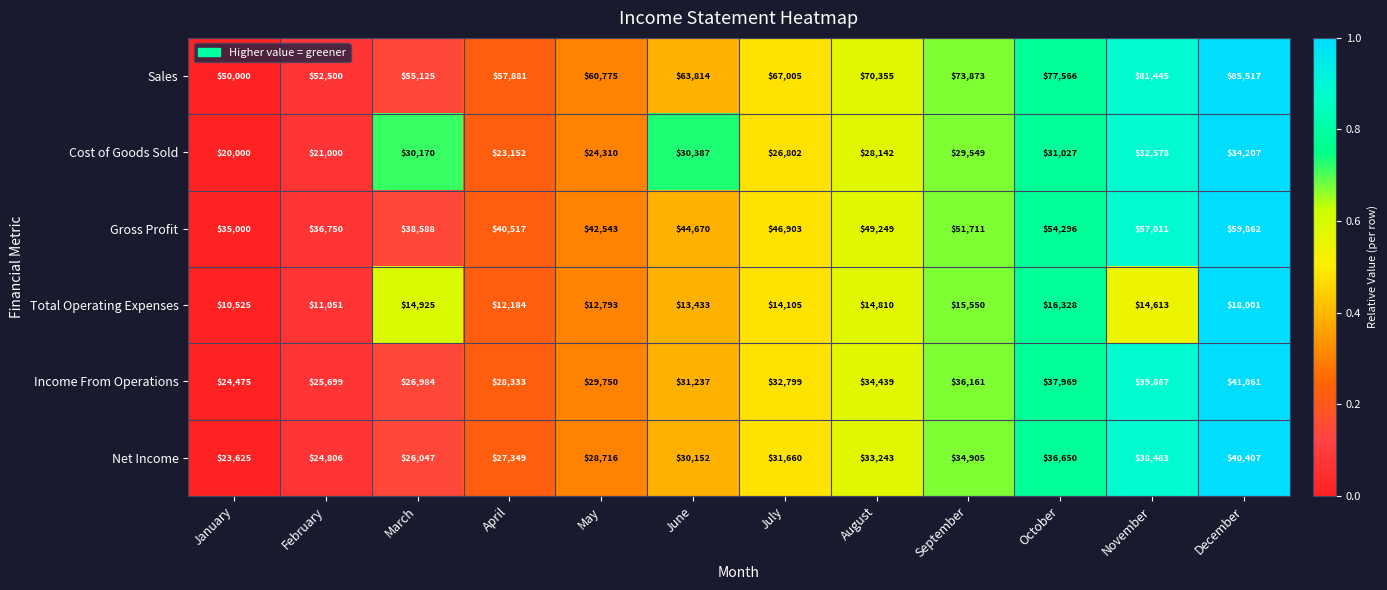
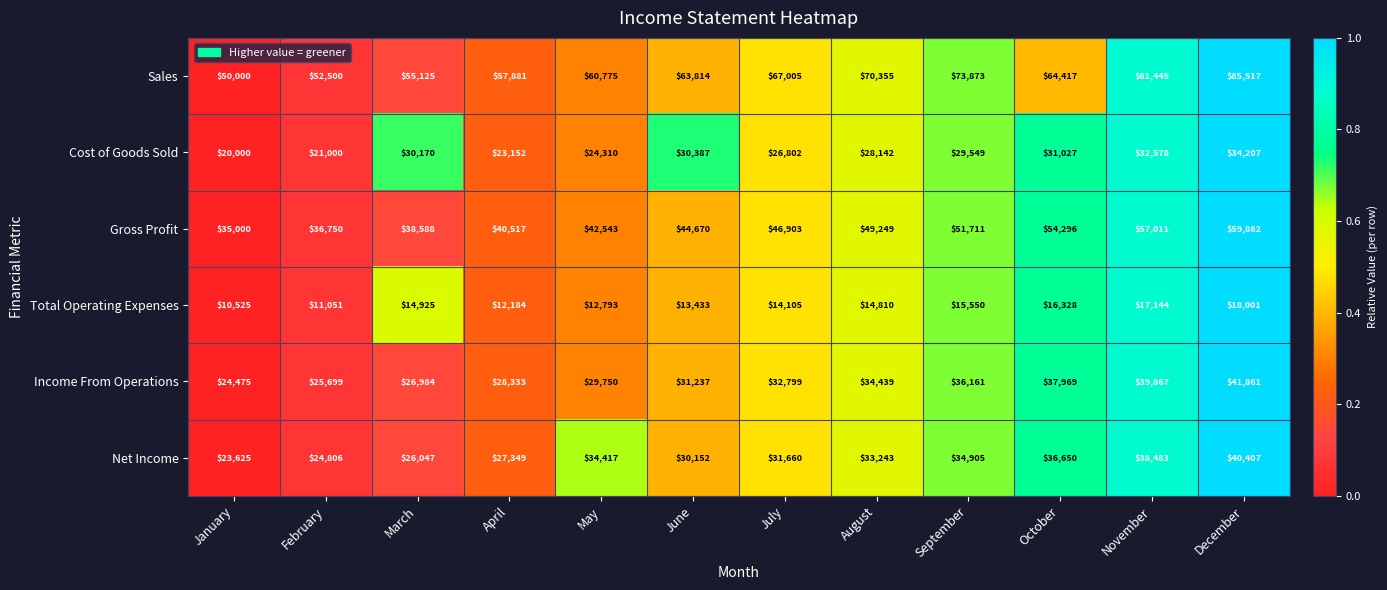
Sales, October: $77,566 -> $64,417
Total Operating Expenses, November: $14,613 -> $17,144
Net Income, May: $28,716 -> $34,417
